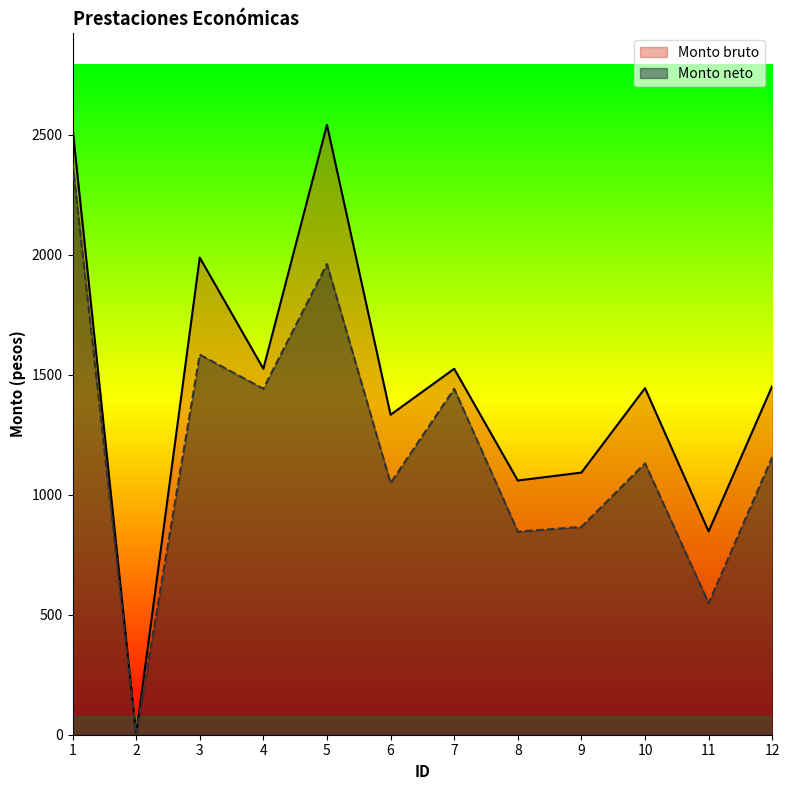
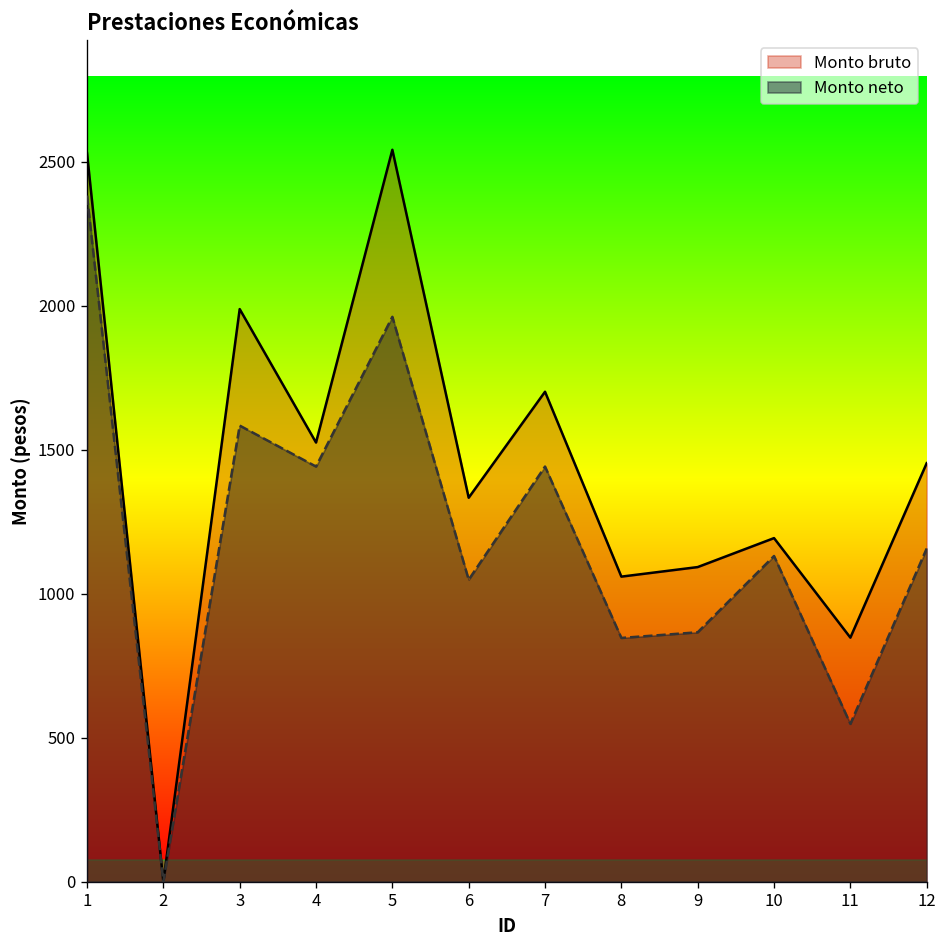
Monto bruto, 7: 1520 -> 1700
Monto bruto, 10: 1440 -> 1190
